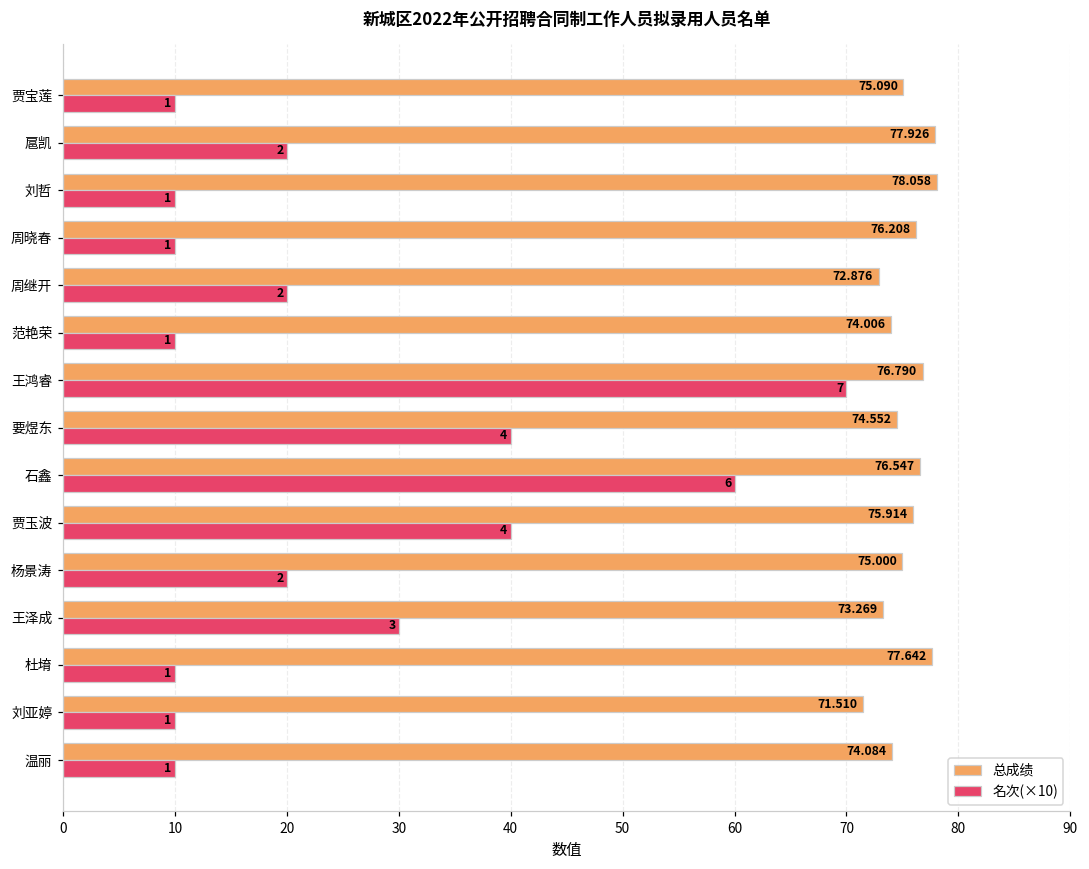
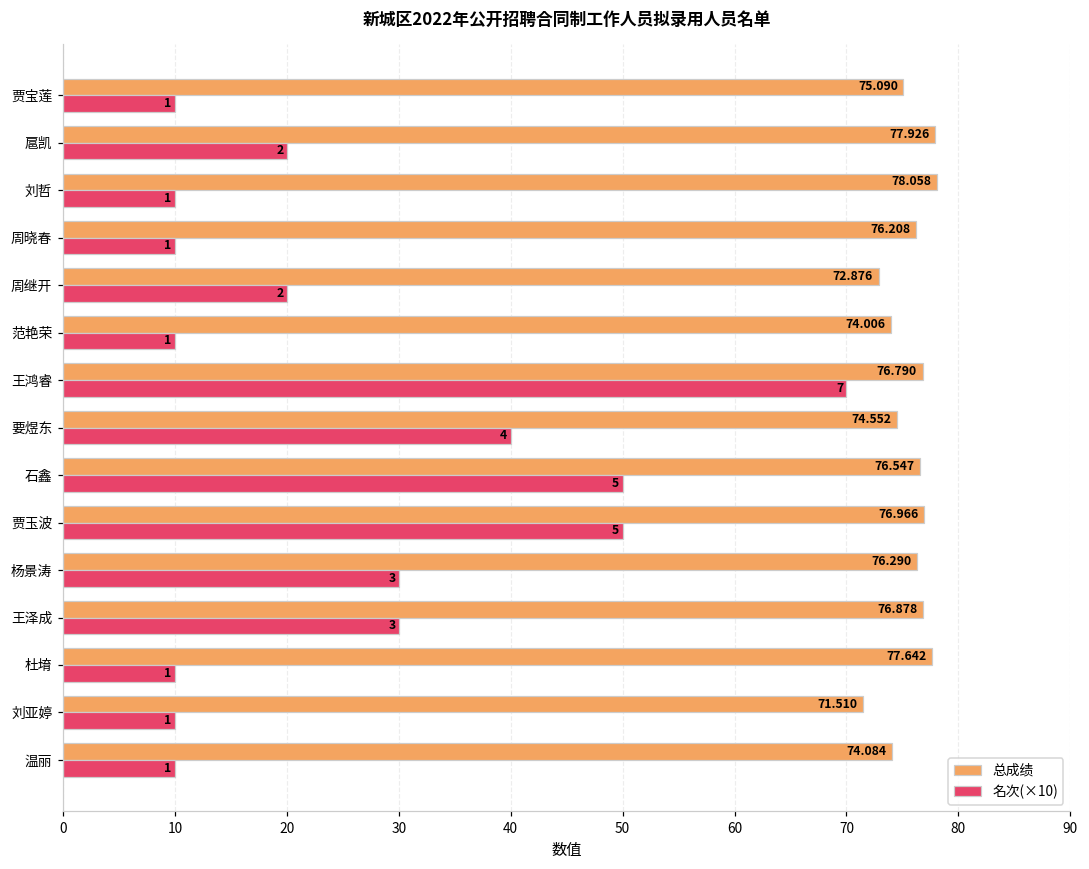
名次(×10), 石鑫: 6 -> 5
总成绩, 贾玉波: 75.914 -> 76.966
名次(×10), 贾玉波: 4 -> 5
总成绩, 杨景涛: 75.000 -> 76.290
名次(×10), 杨景涛: 2 -> 3
总成绩, 王泽成: 73.269 -> 76.878
